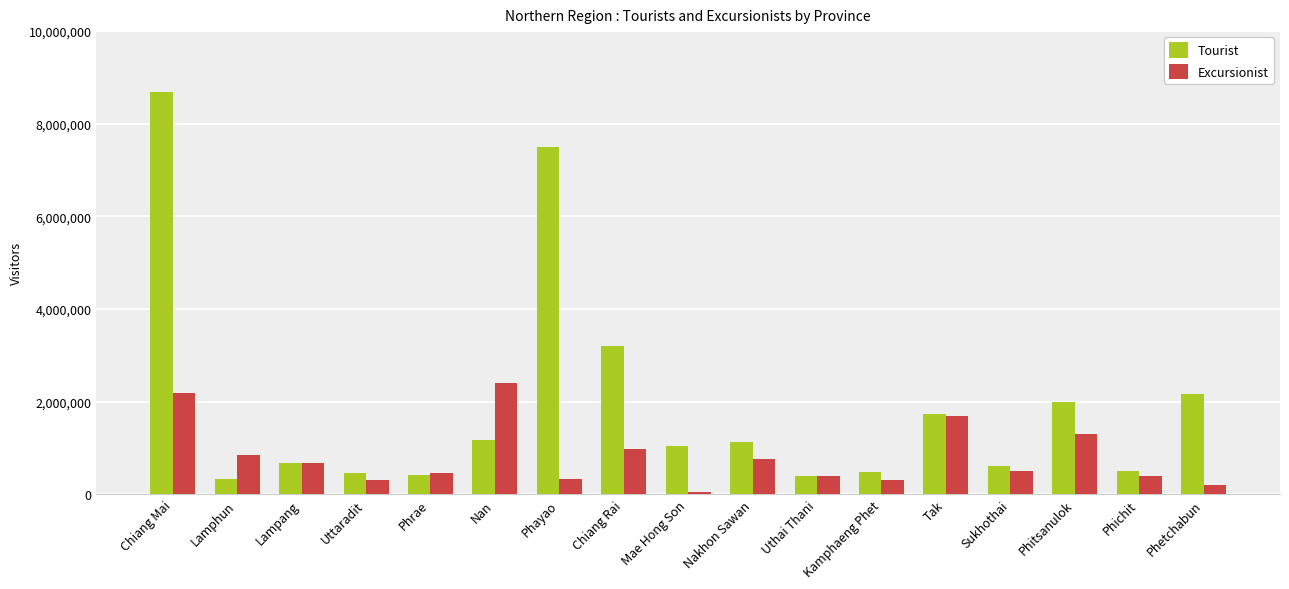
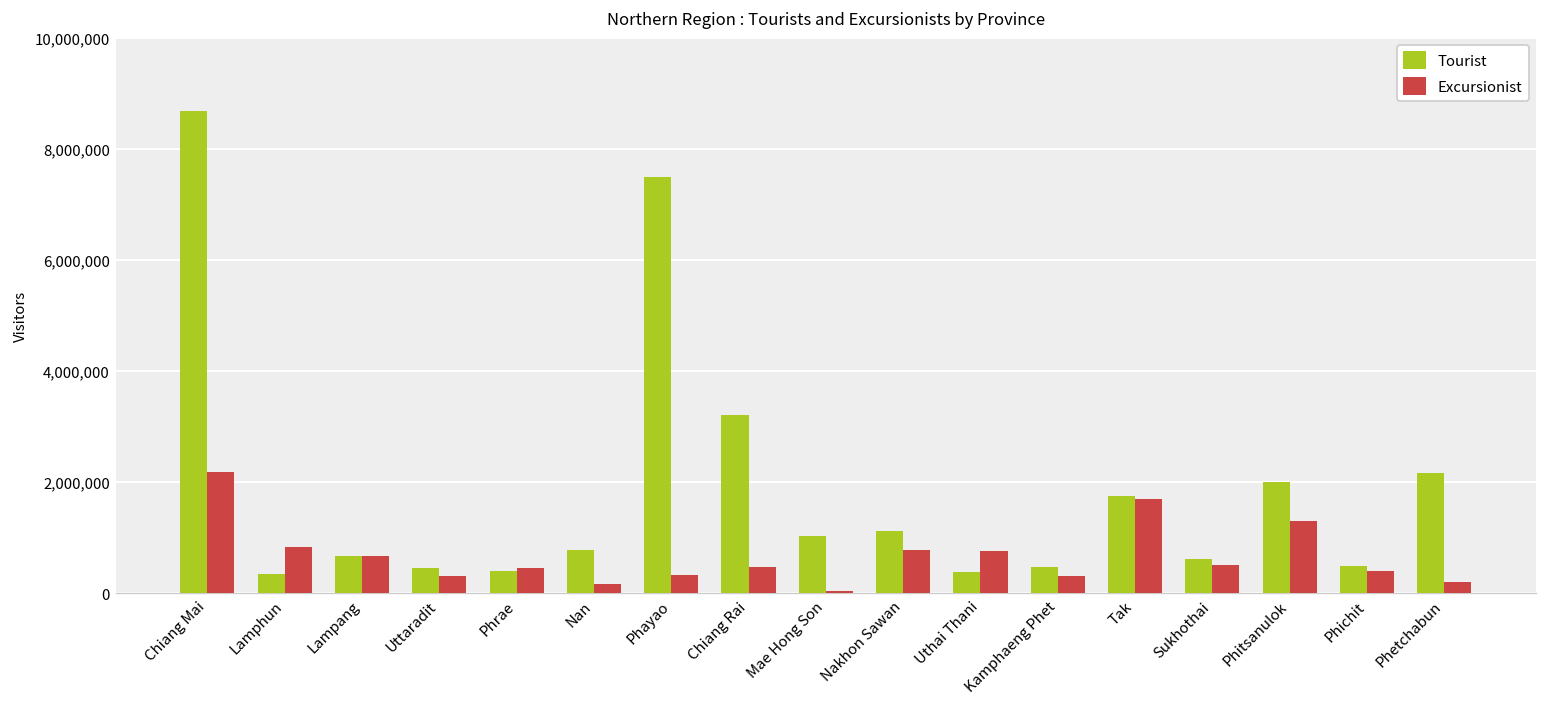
Tourist, Nan: 1,200,000 -> 800,000
Excursionist, Nan: 2,400,000 -> 200,000
Excursionist, Chiang Rai: 1,000,000 -> 500,000
Excursionist, Uthai Thani: 400,000 -> 800,000
